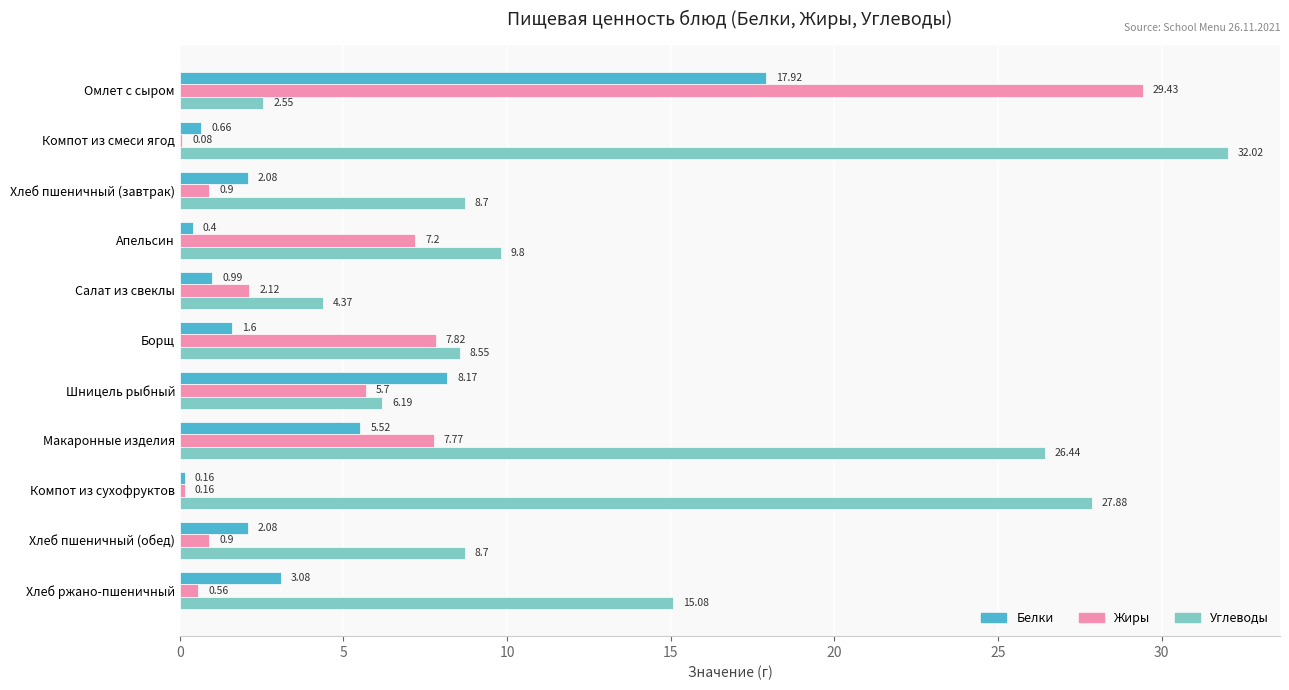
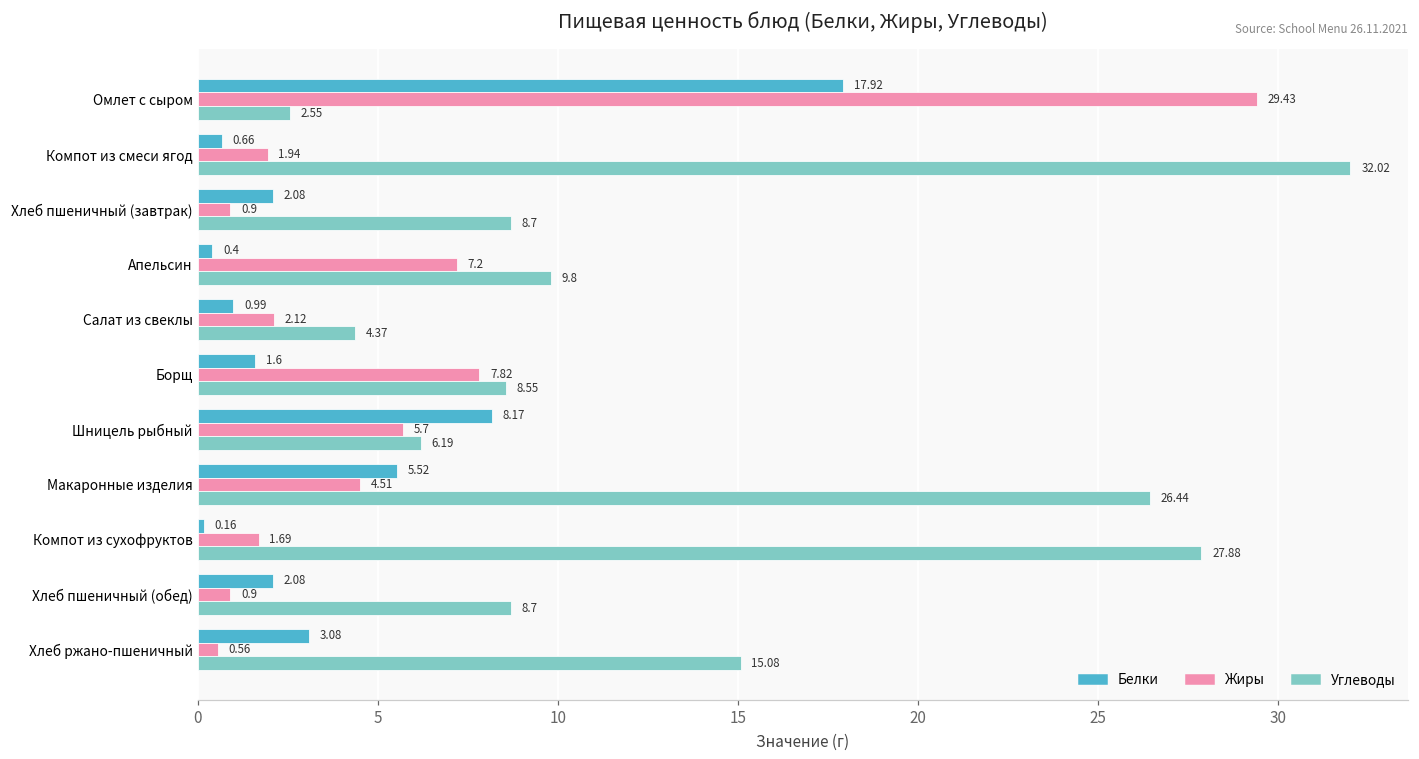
Жиры, Компот из смеси ягод: 0.08 -> 1.94
Жиры, Макаронные изделия: 7.77 -> 4.51
Жиры, Компот из сухофруктов: 0.16 -> 1.69
